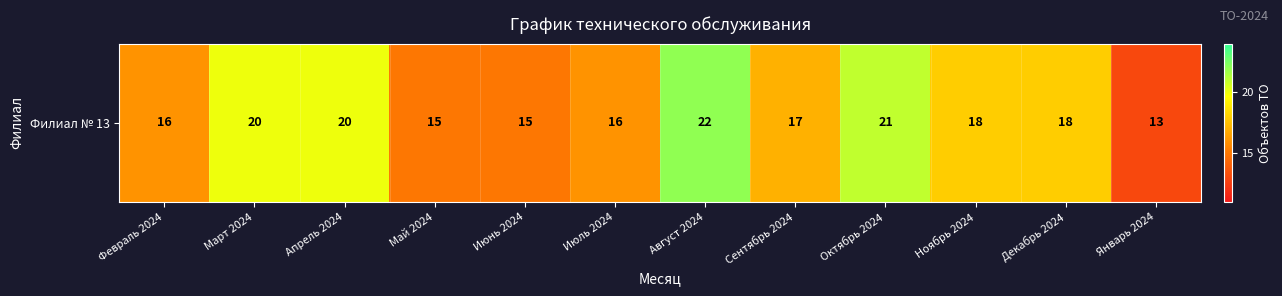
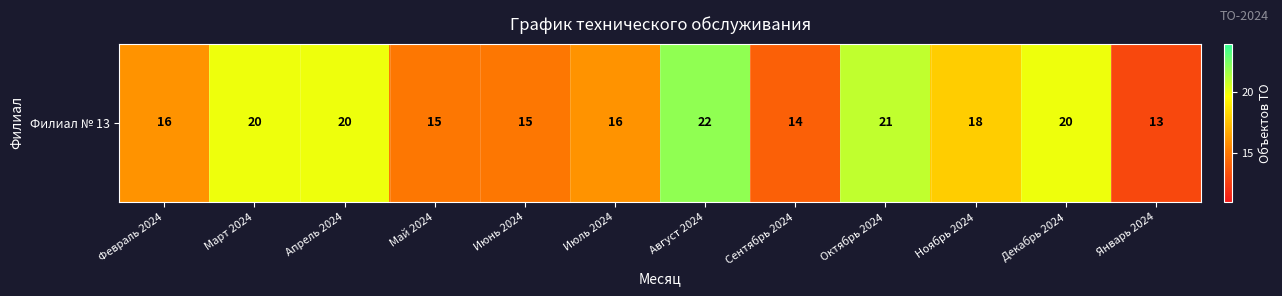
Филиал № 13, Сентябрь 2024: 17 -> 14
Филиал № 13, Декабрь 2024: 18 -> 20
